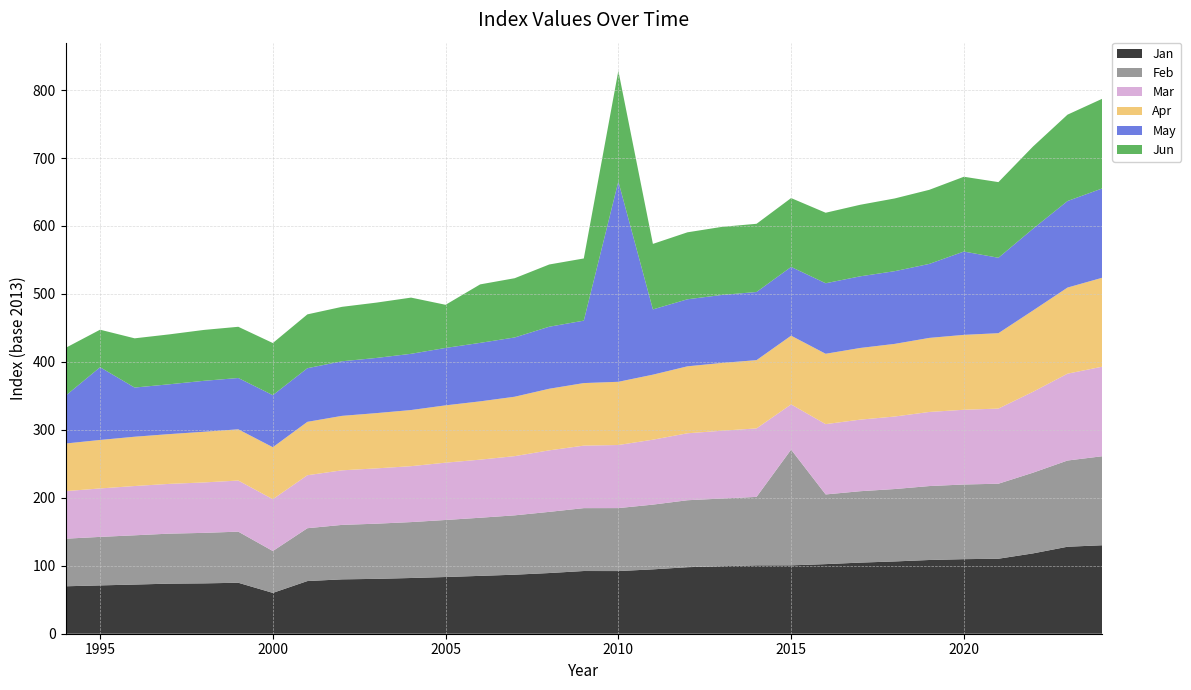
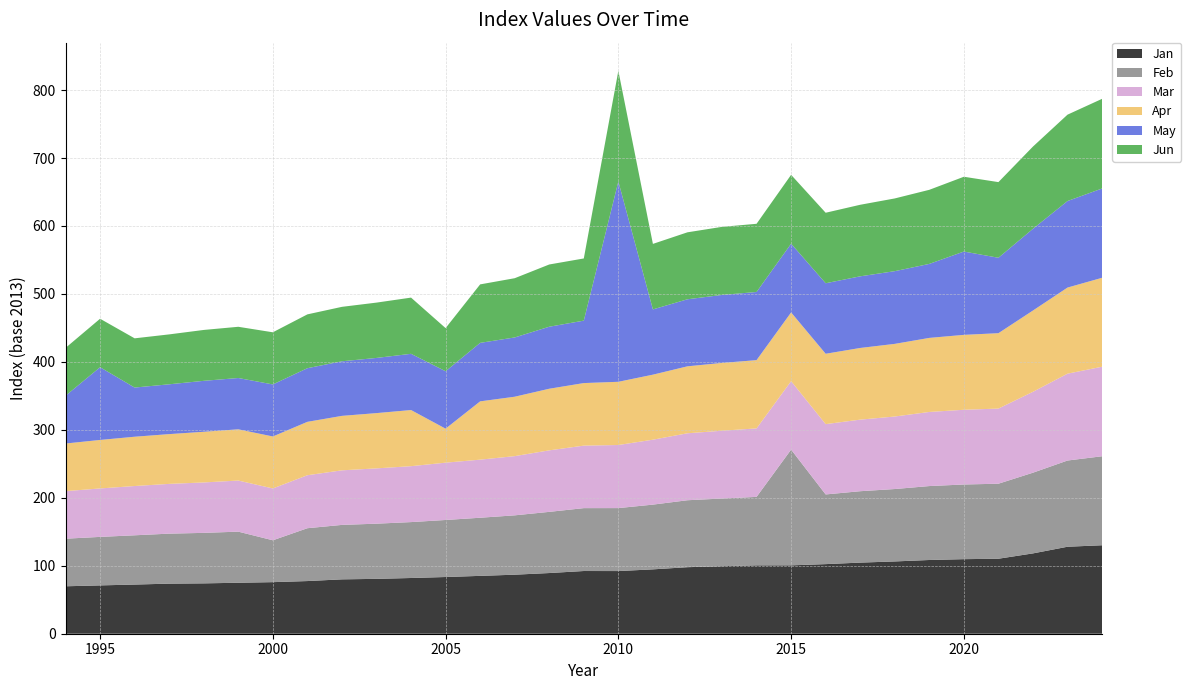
Jun, 1995: 60 -> 70
Jan, 2000: 60 -> 80
Apr, 2005: 80 -> 50
Mar, 2015: 70 -> 100
